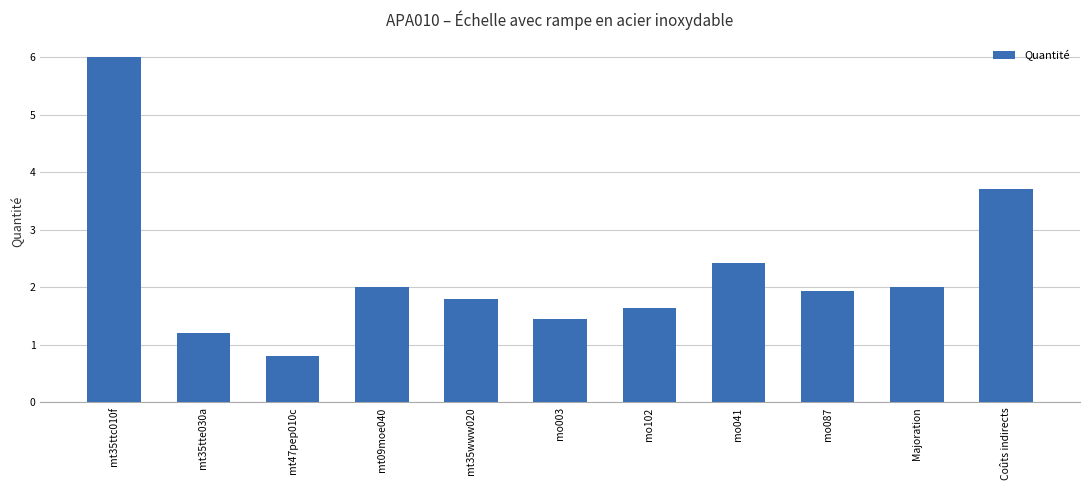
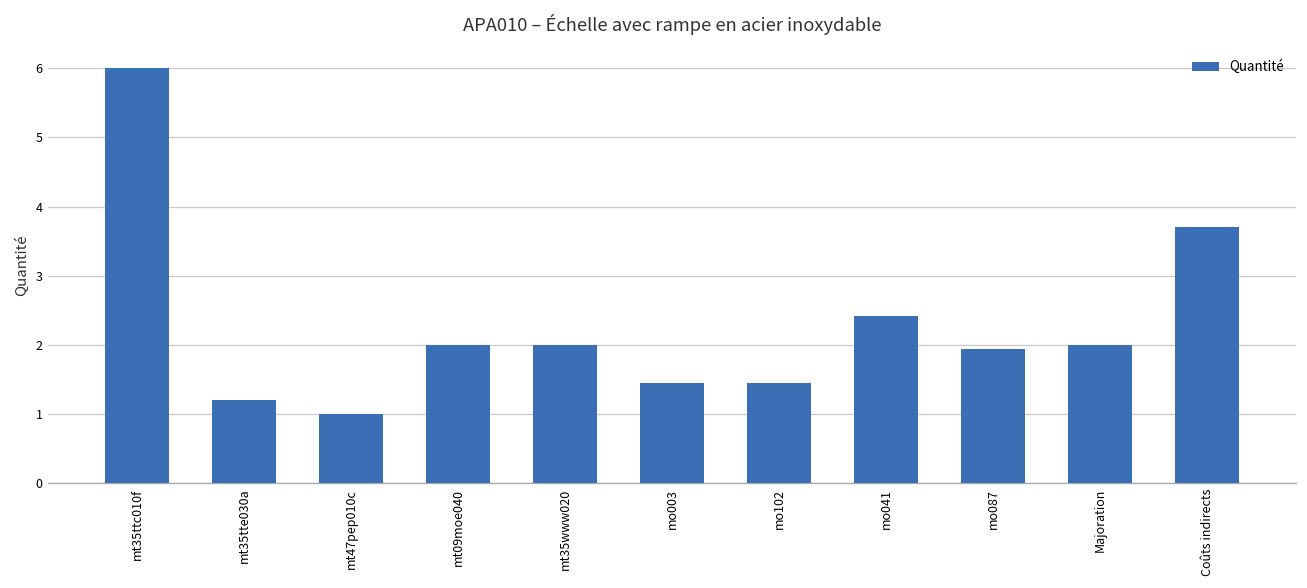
mt47pep010c: 0.8 -> 1.0
mt35www020: 1.8 -> 2.0
mo102: 1.6 -> 1.5
